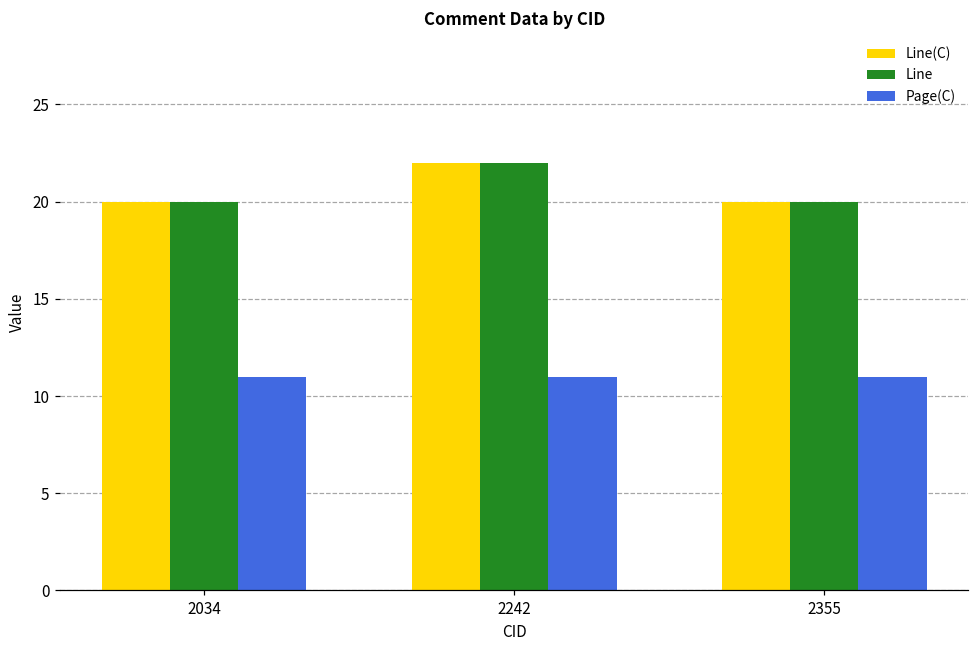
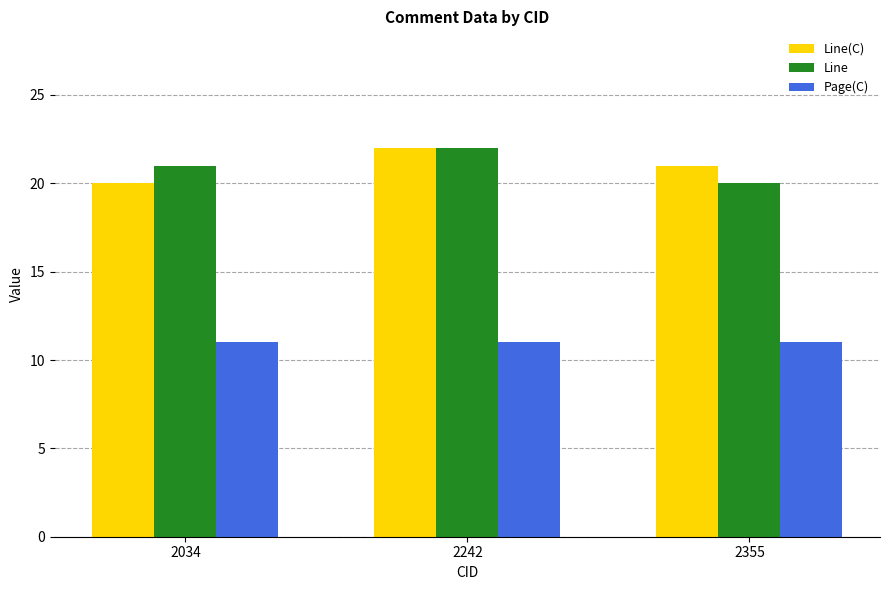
Line, 2034: 20 -> 21
Line(C), 2355: 20 -> 21
